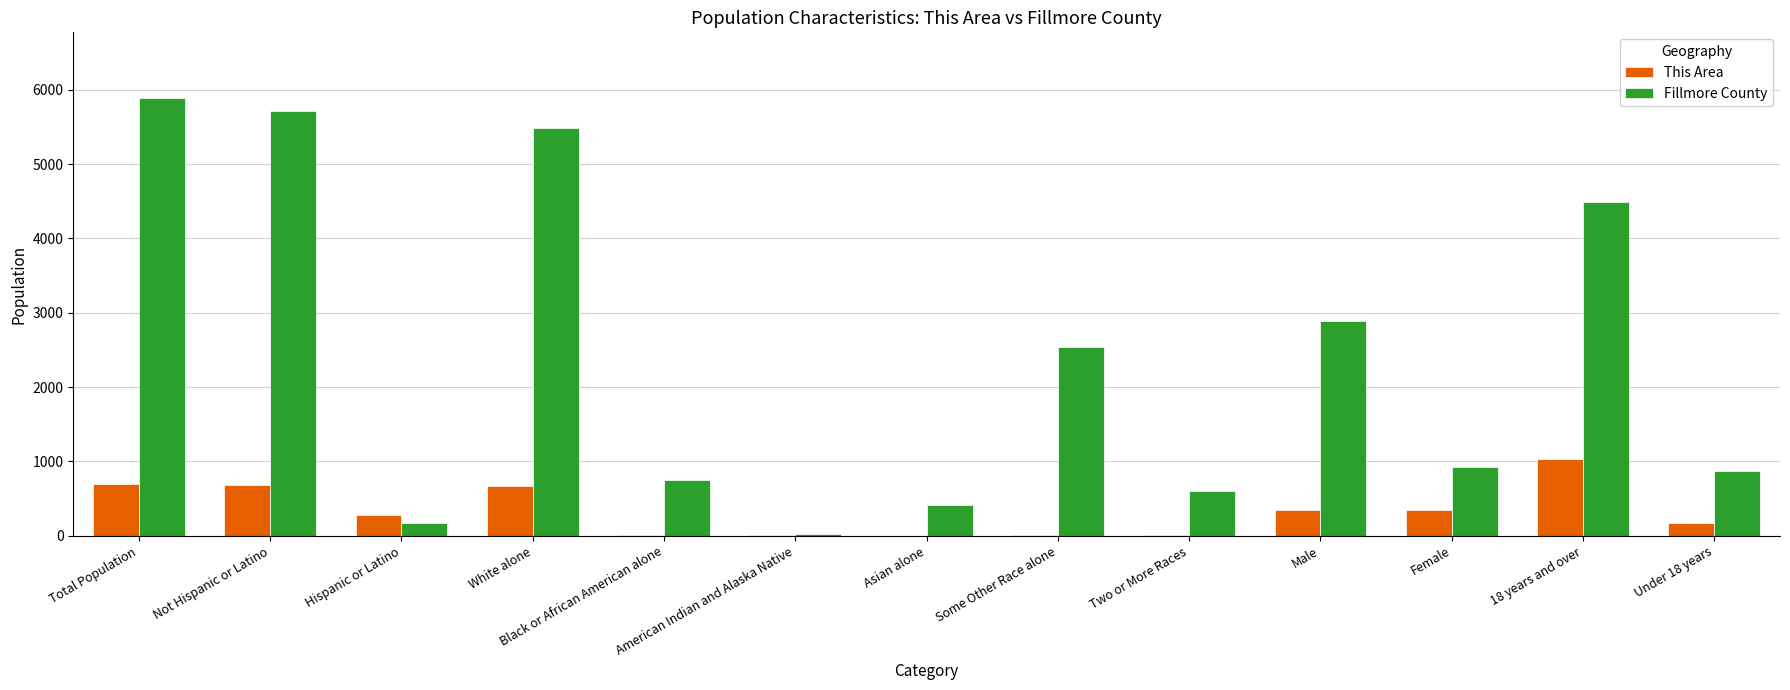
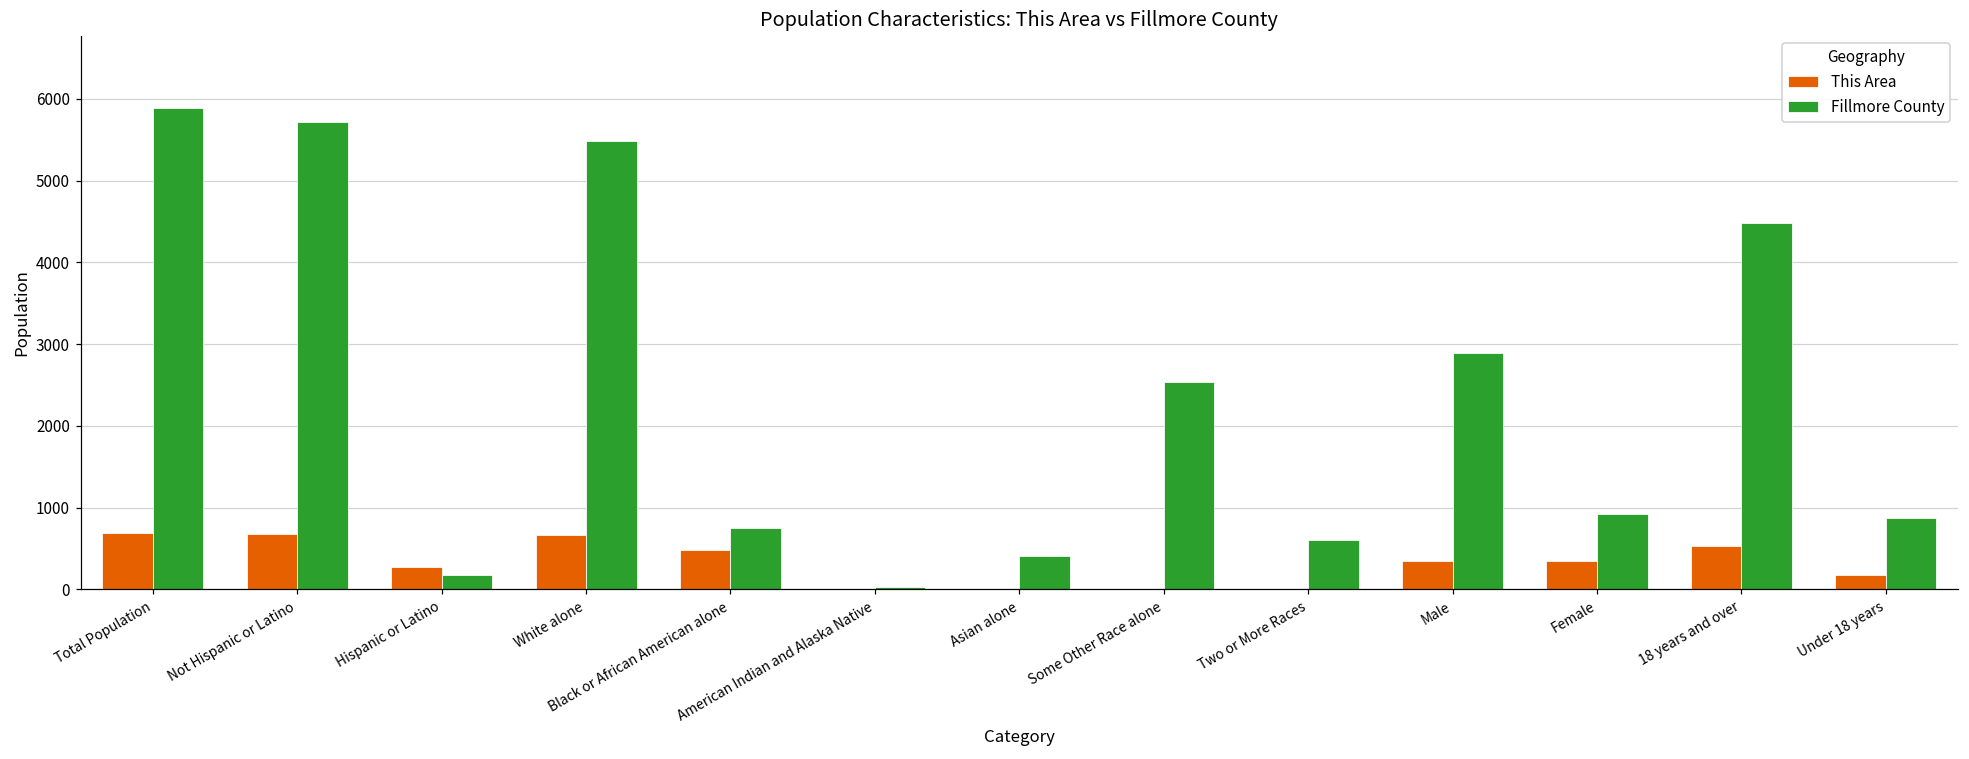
This Area, Black or African American alone: 0 -> 500
This Area, 18 years and over: 1000 -> 500
